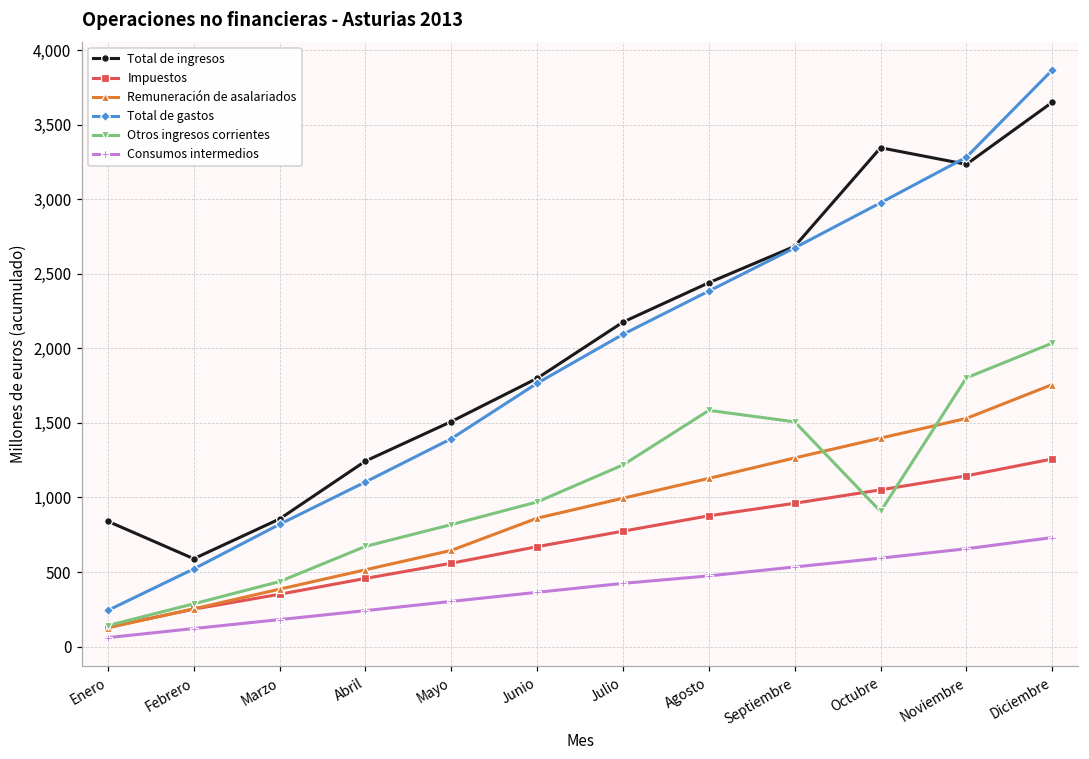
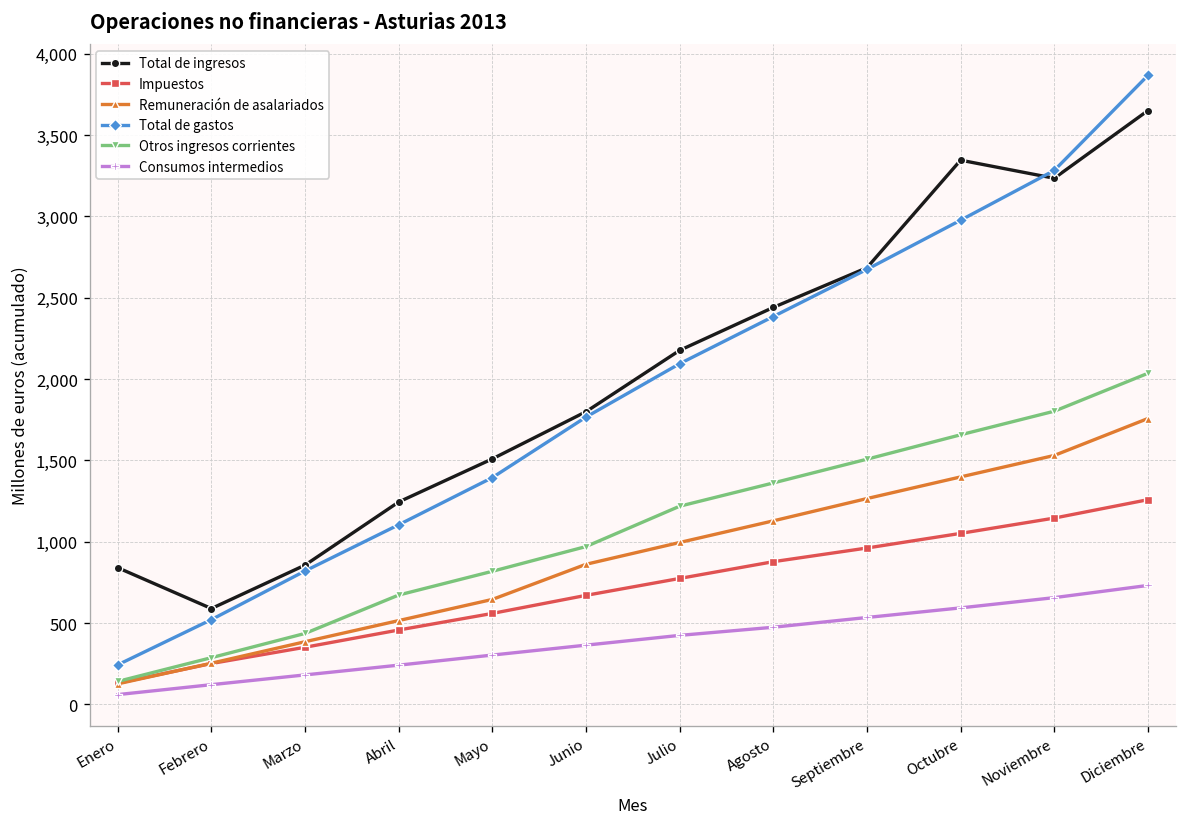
Otros ingresos corrientes, Agosto: 1,580 -> 1,360
Otros ingresos corrientes, Octubre: 910 -> 1,660
